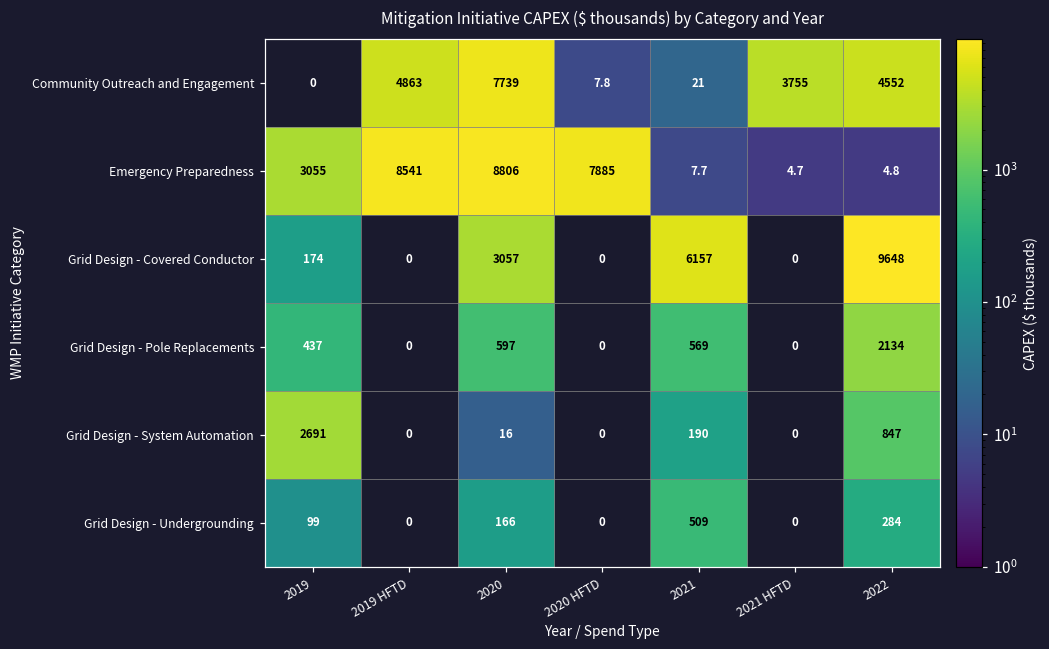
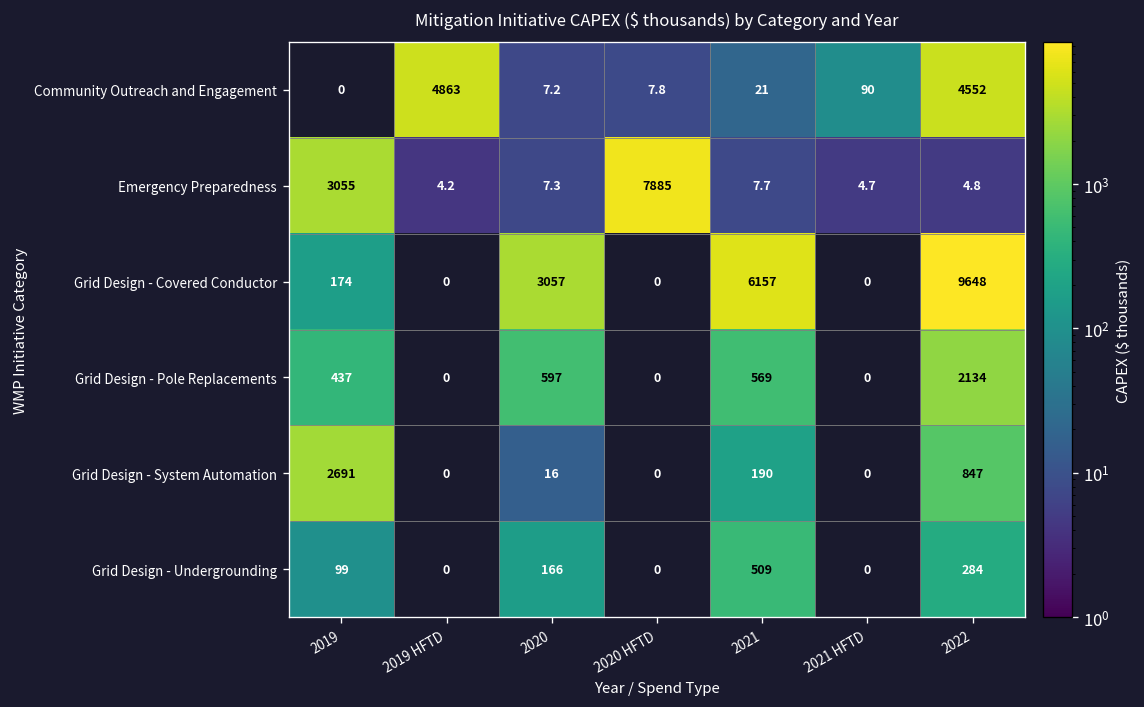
Community Outreach and Engagement, 2020: 7739 -> 7.2
Community Outreach and Engagement, 2021 HFTD: 3755 -> 90
Emergency Preparedness, 2019 HFTD: 8541 -> 4.2
Emergency Preparedness, 2020: 8806 -> 7.3
